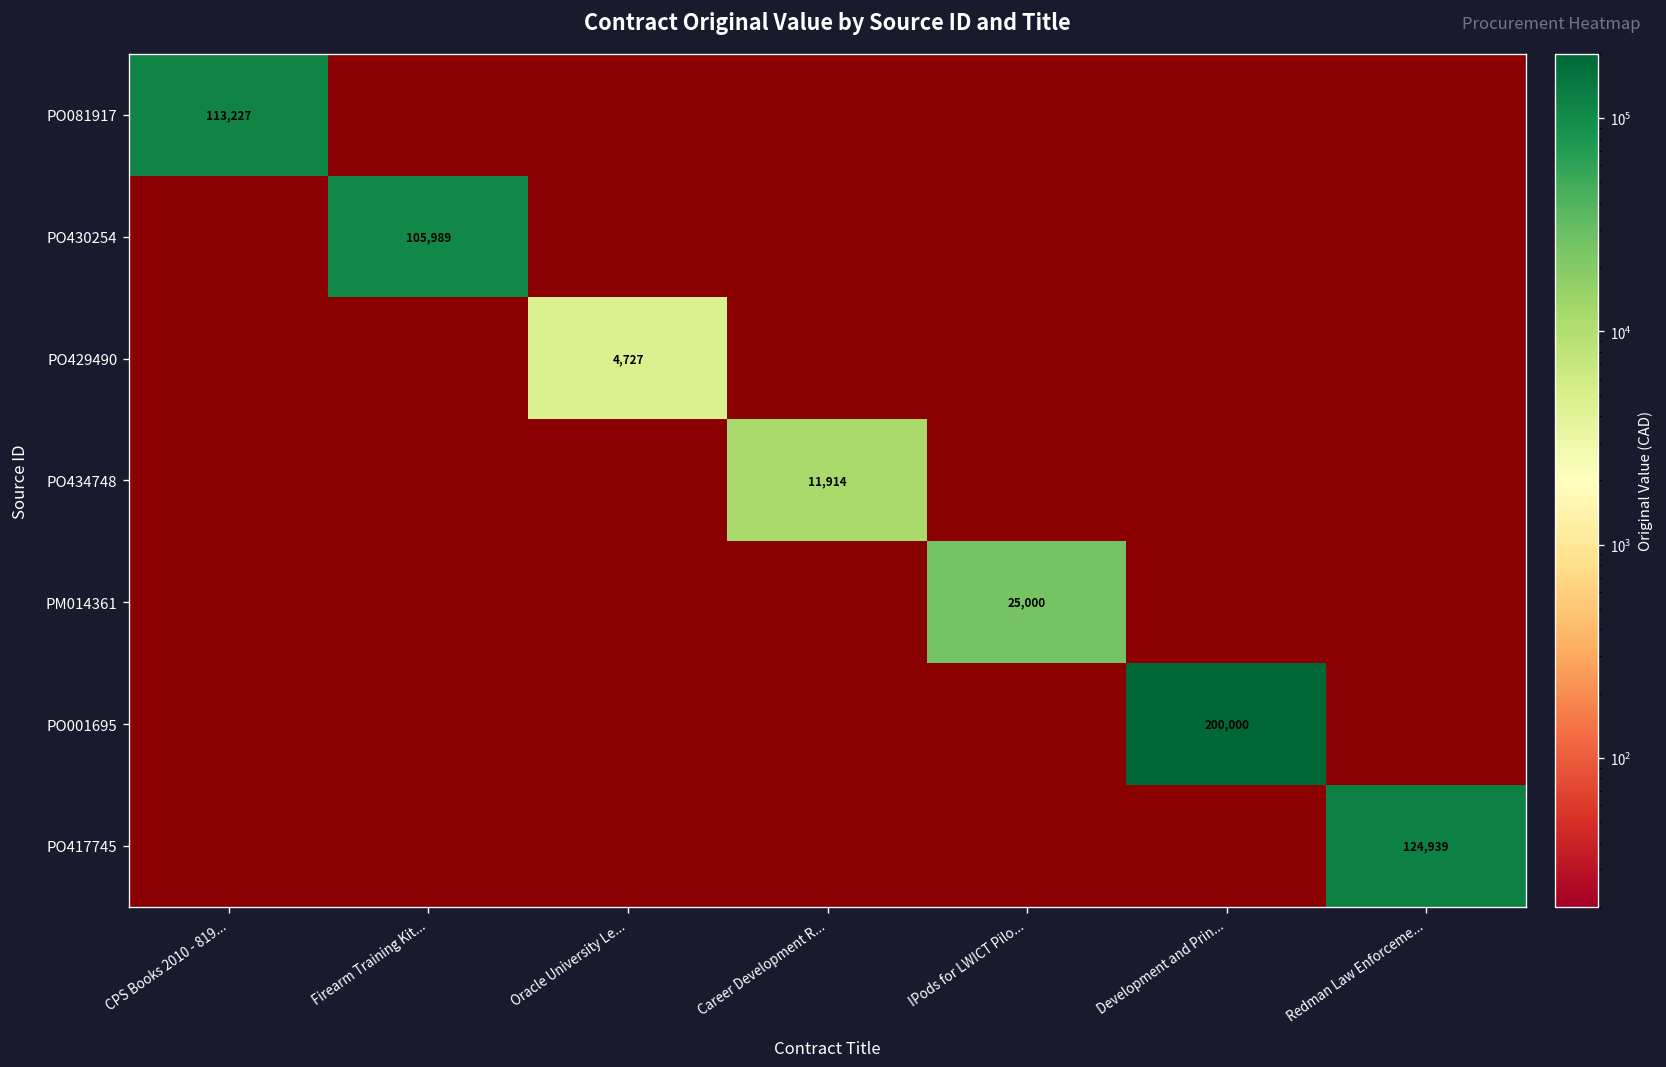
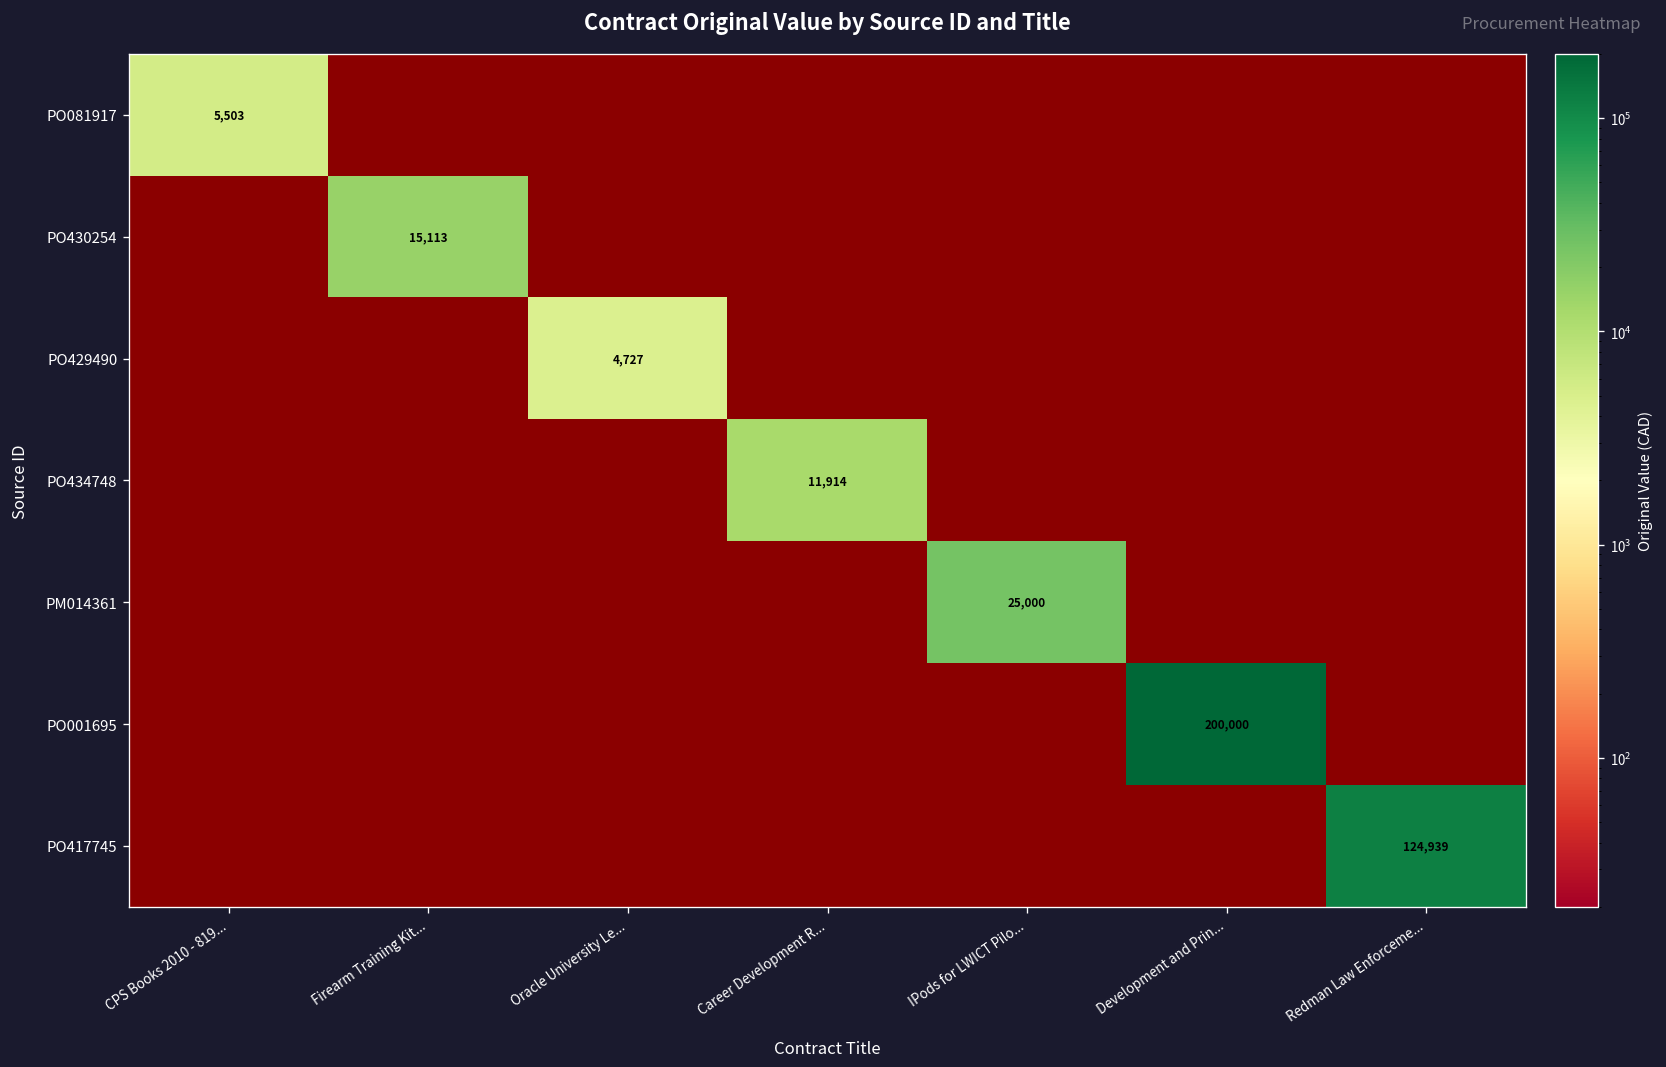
PO081917, CPS Books 2010 - 819...: 113,227 -> 5,503
PO430254, Firearm Training Kit...: 105,989 -> 15,113
